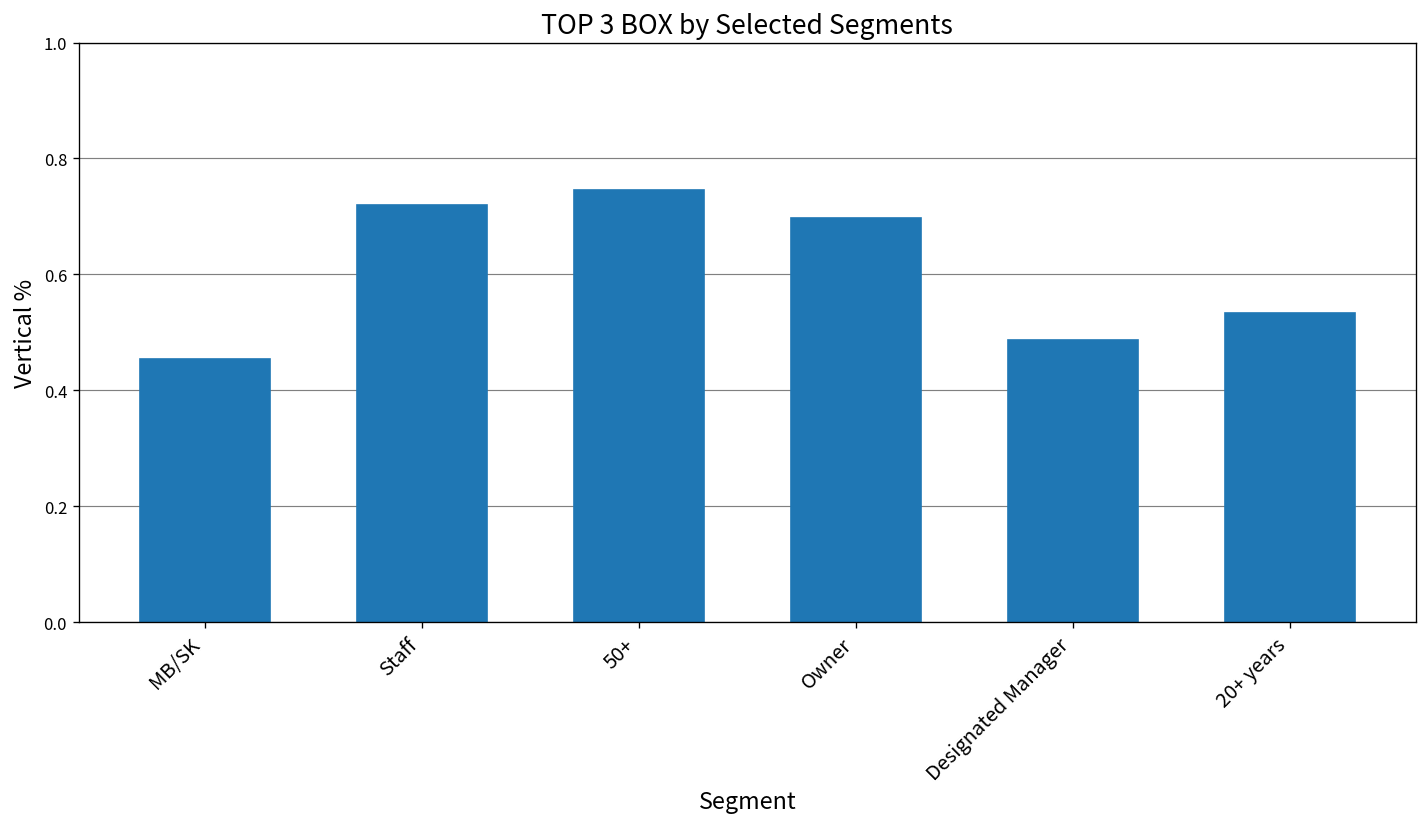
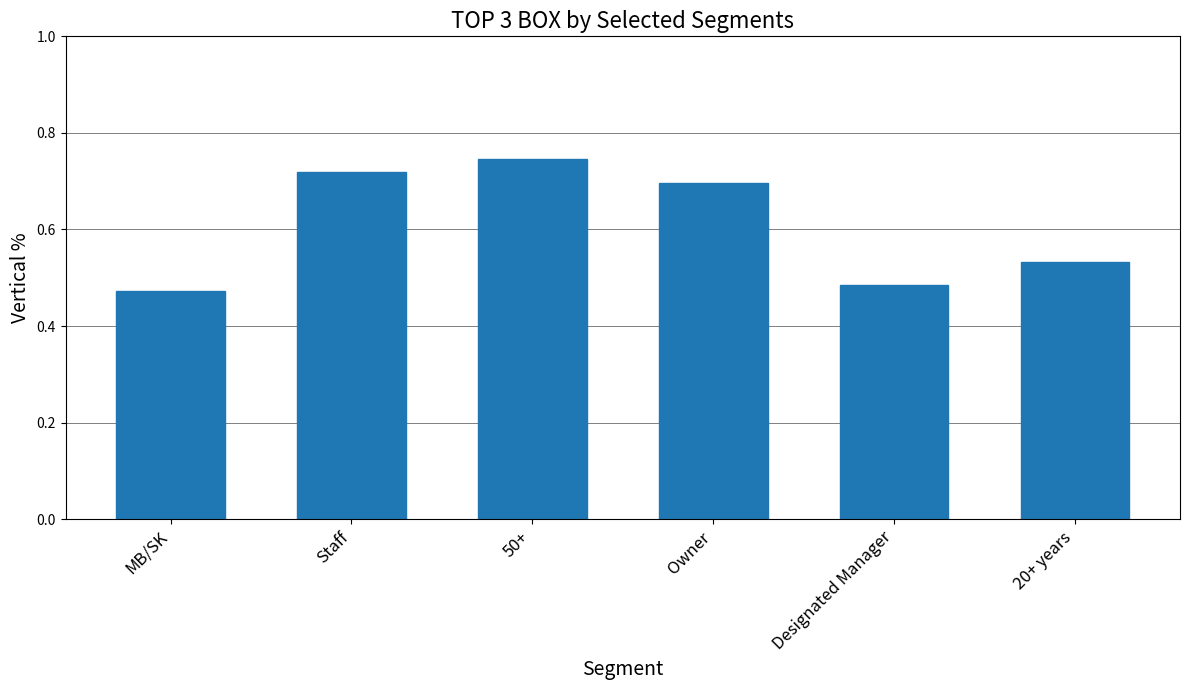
MB/SK: 0.45 -> 0.47
